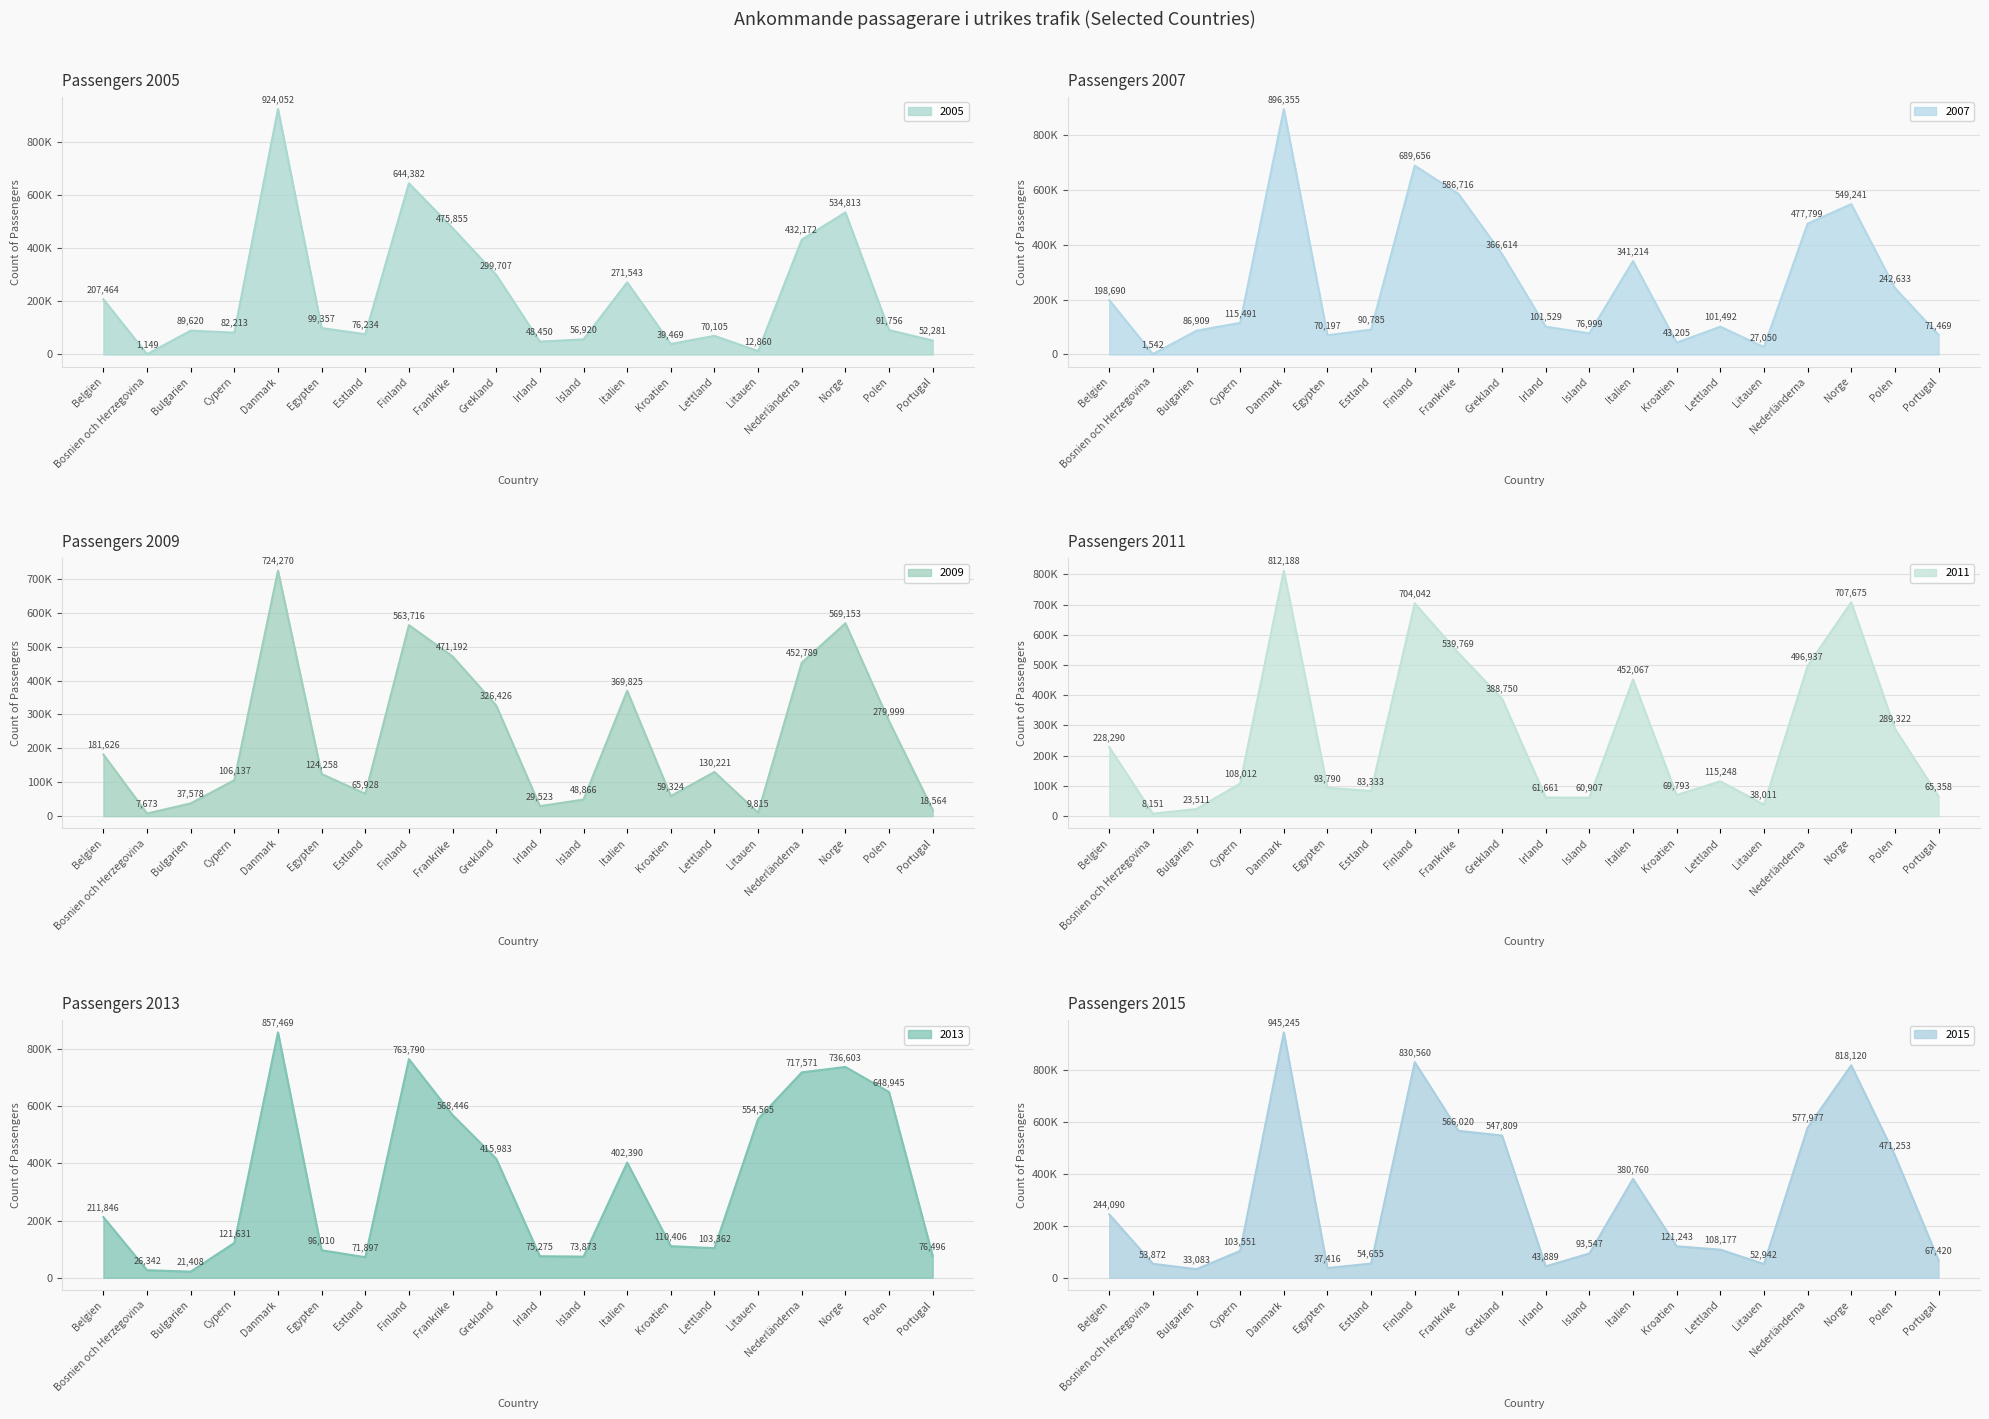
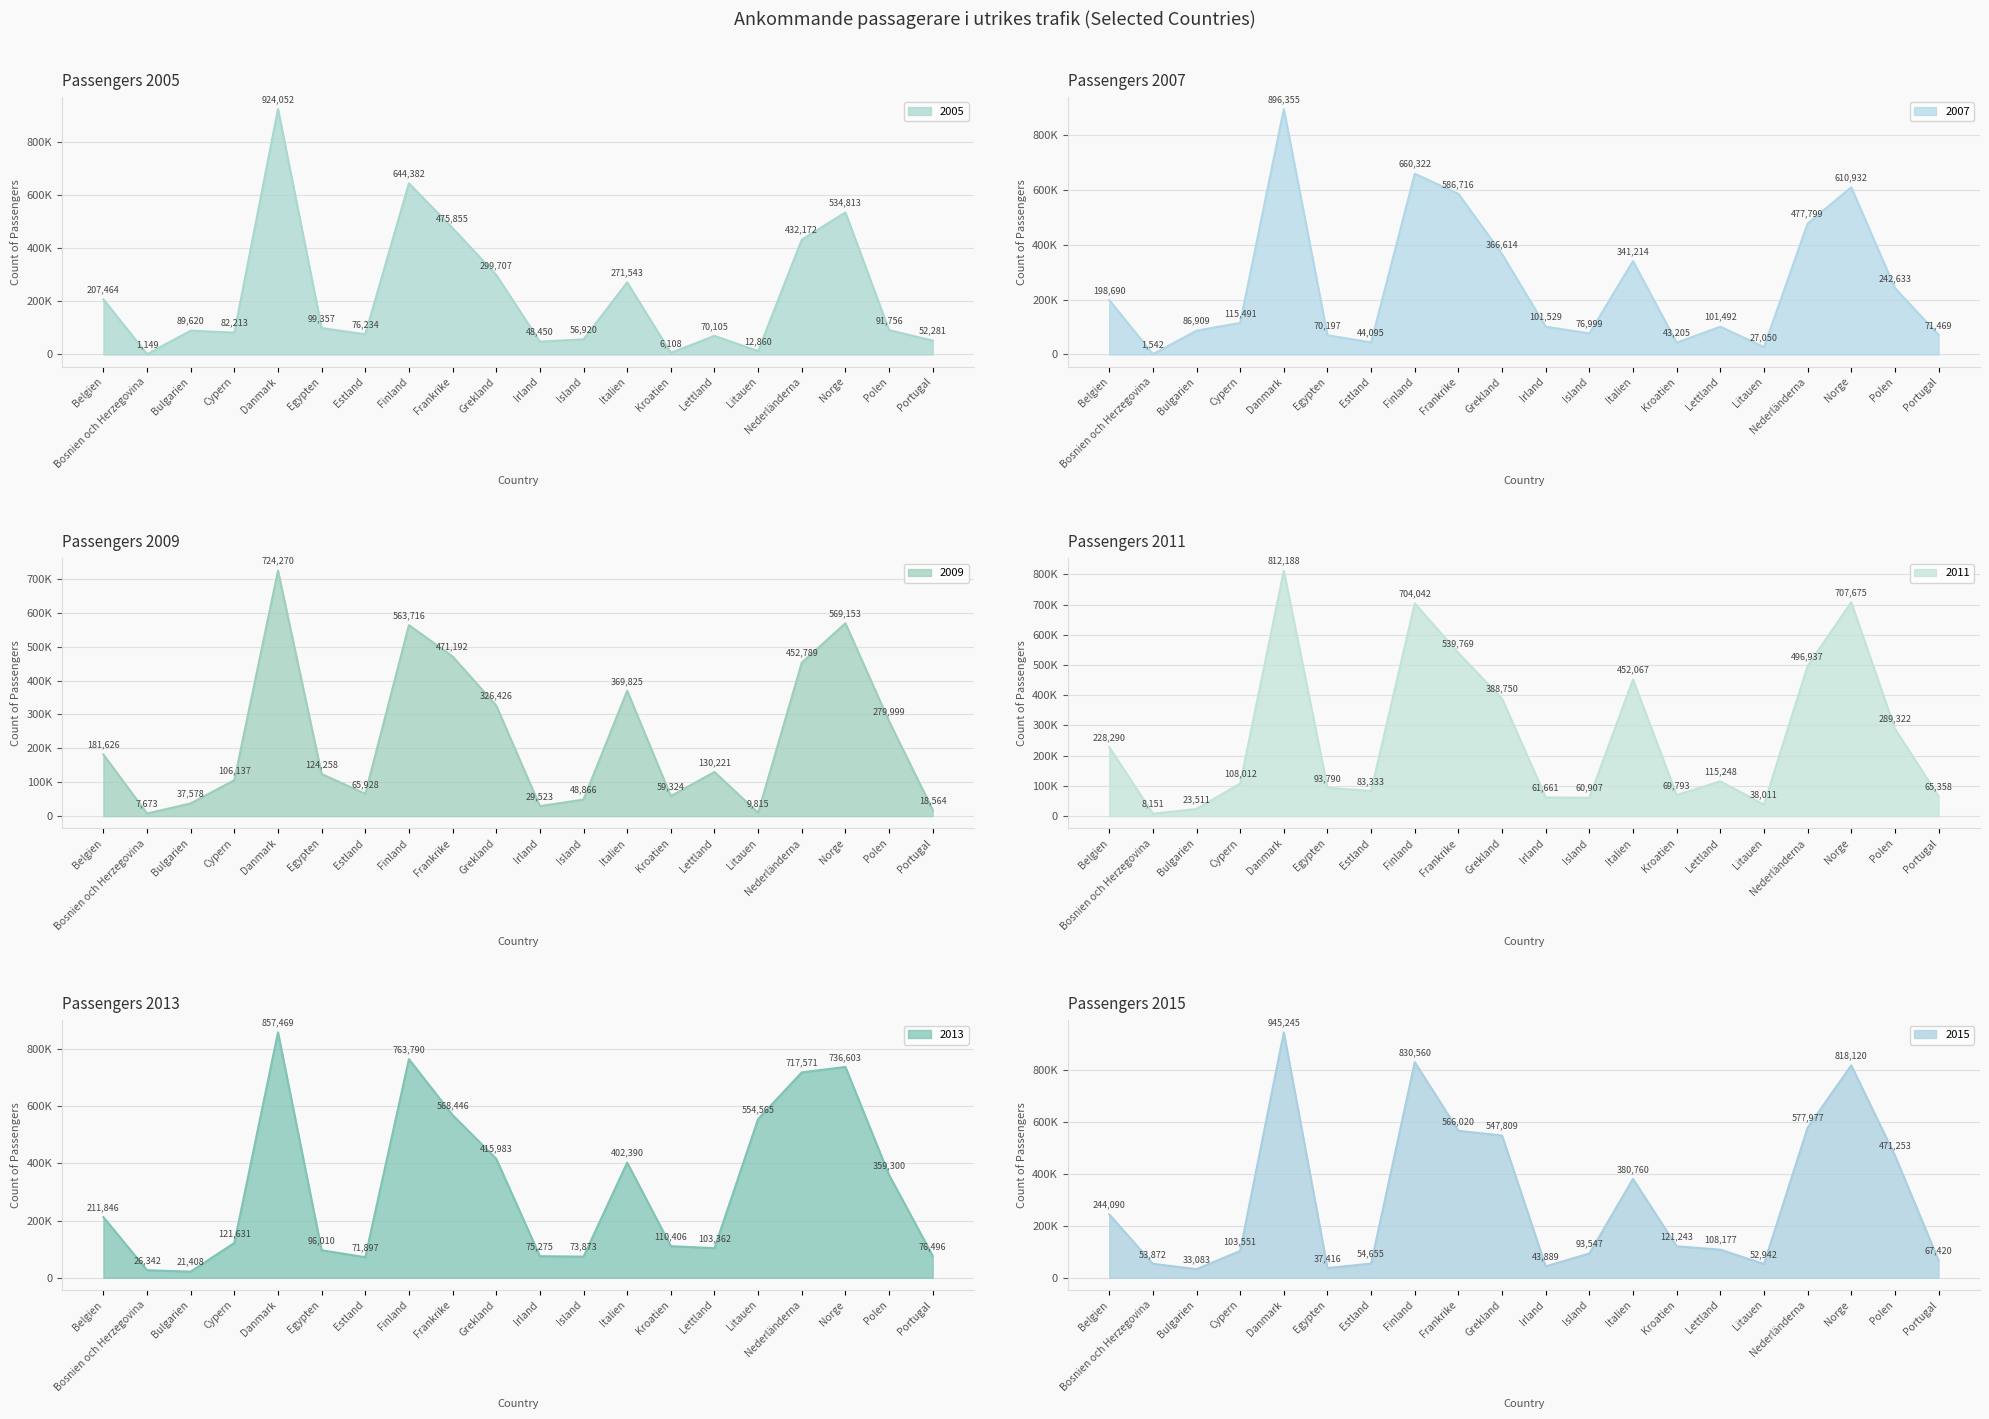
Passengers 2005, Kroatien: 39,469 -> 6,108
Passengers 2007, Estland: 90,785 -> 44,095
Passengers 2007, Finland: 689,656 -> 660,322
Passengers 2007, Norge: 549,241 -> 610,932
Passengers 2013, Polen: 648,945 -> 359,300
